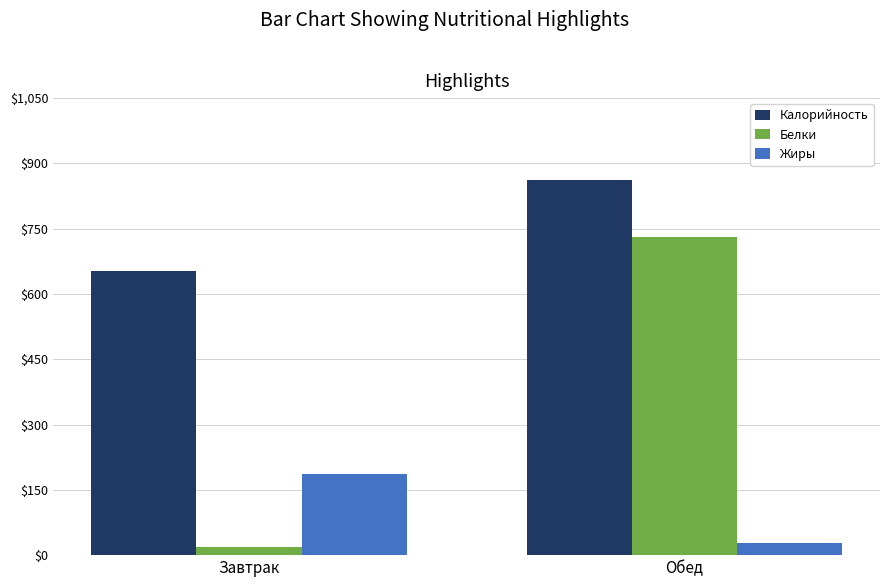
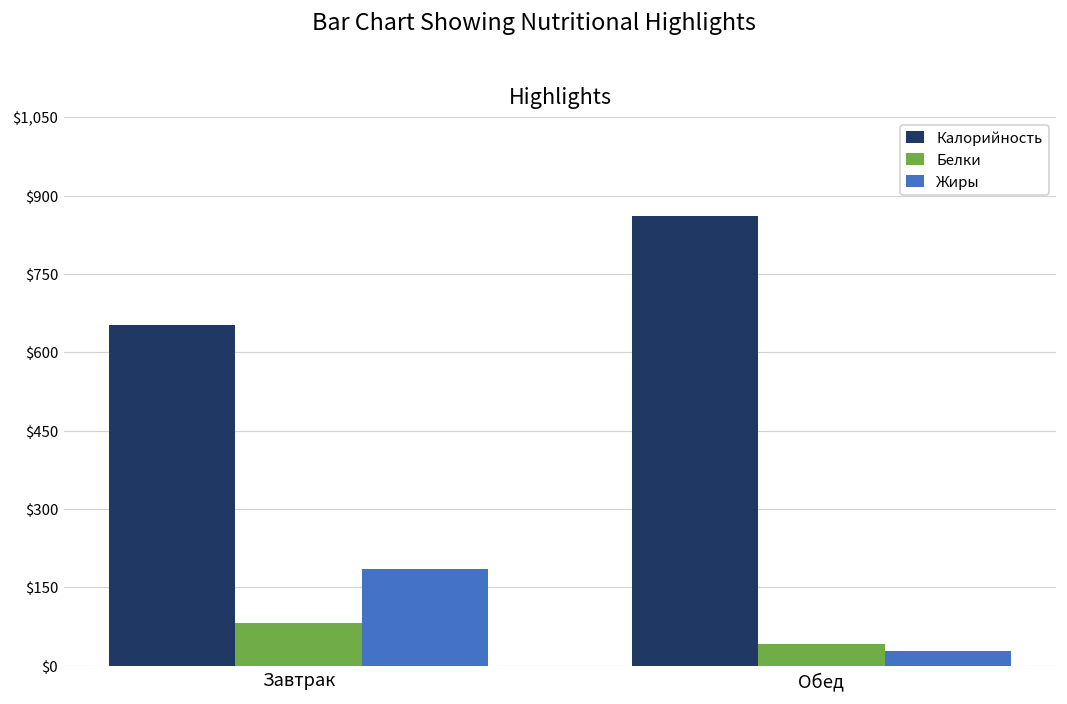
Белки, Завтрак: $20 -> $80
Белки, Обед: $730 -> $40
